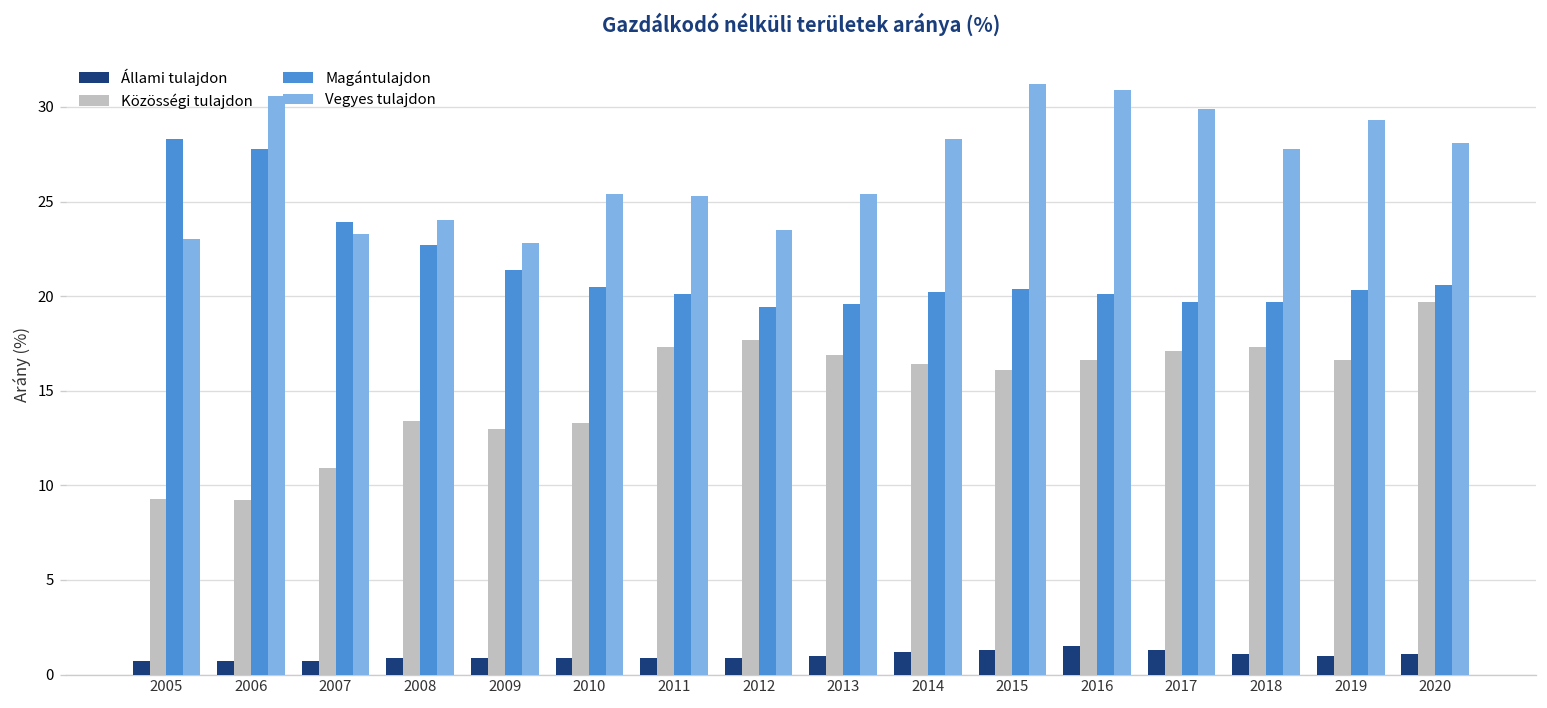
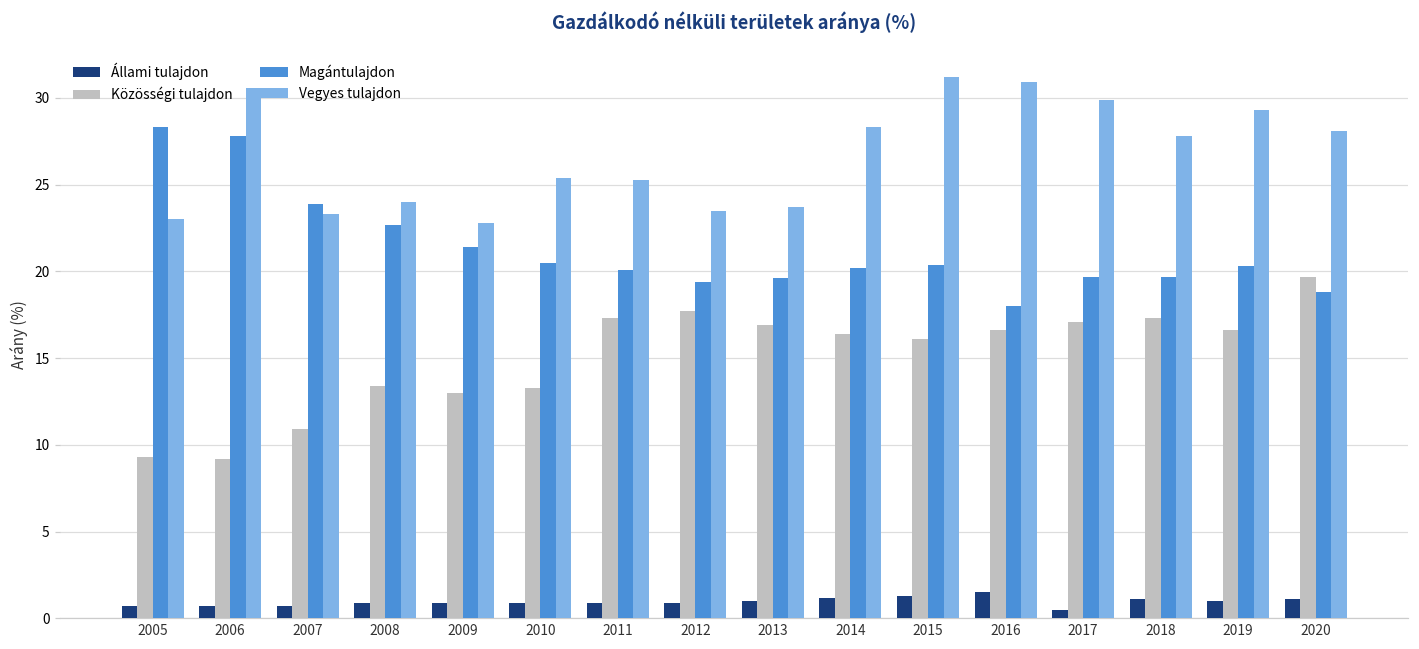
Vegyes tulajdon, 2013: 25.4 -> 23.7
Magántulajdon, 2016: 20.1 -> 18.0
Állami tulajdon, 2017: 1.3 -> 0.5
Magántulajdon, 2020: 20.6 -> 18.8
